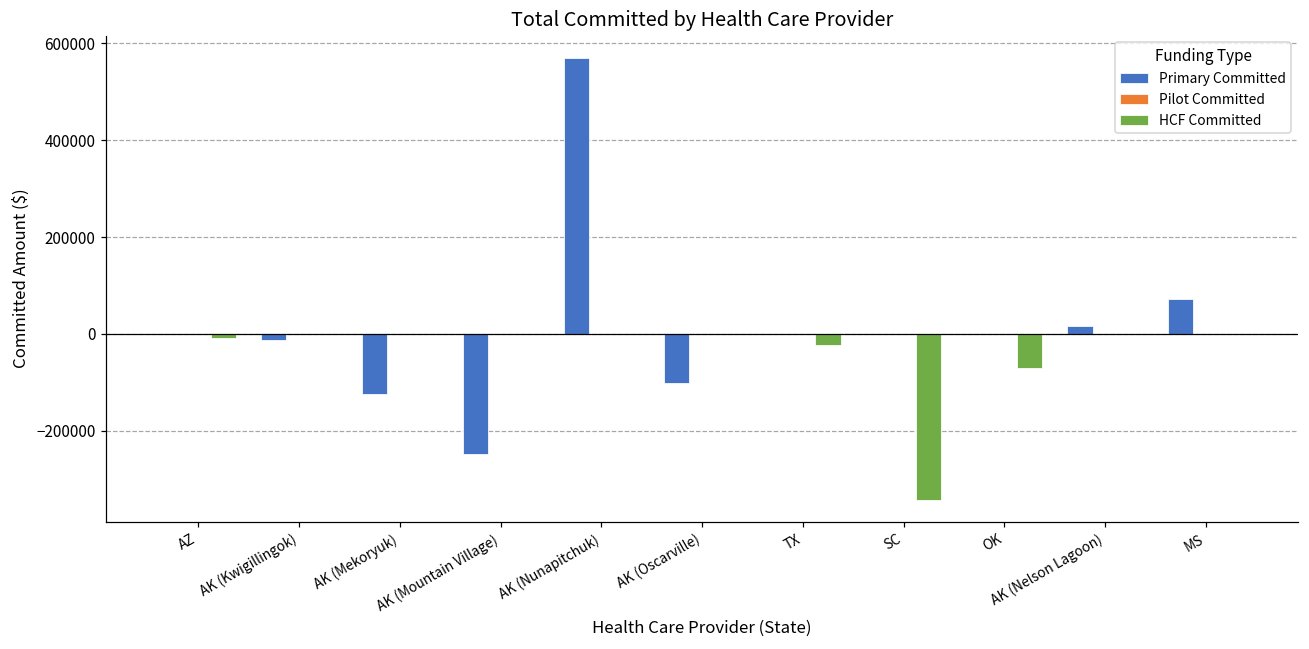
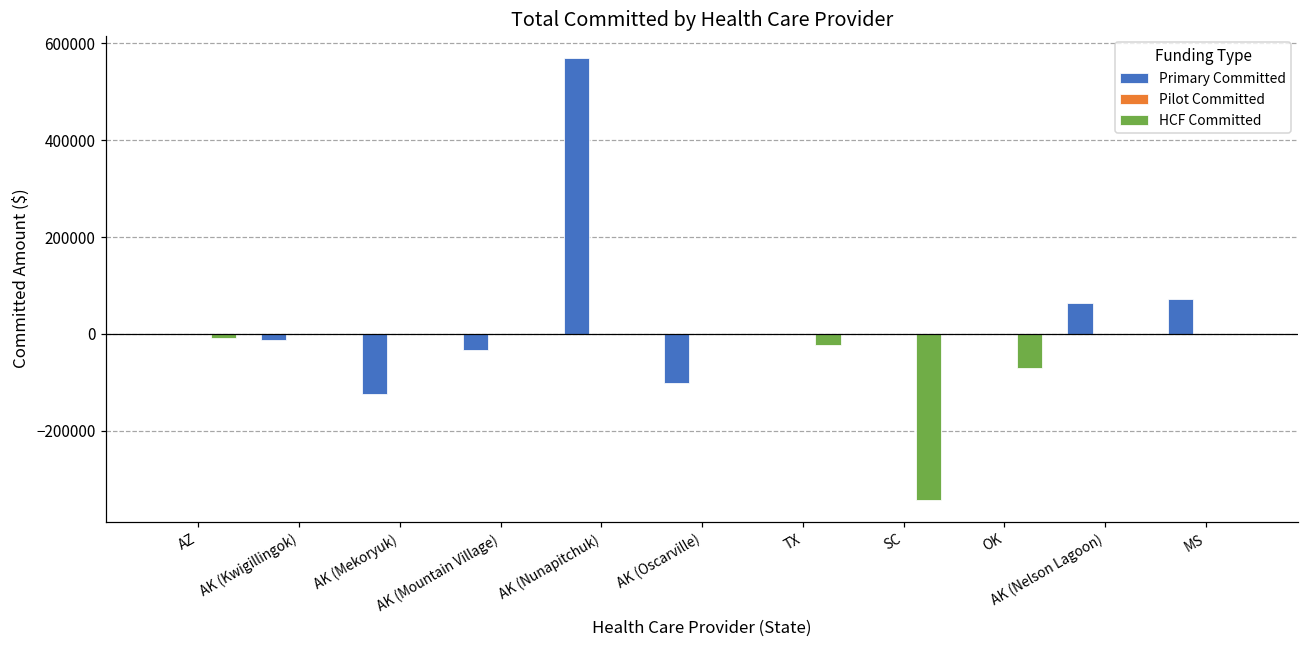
Primary Committed, AK (Mountain Village): -250000 -> -30000
Primary Committed, AK (Nelson Lagoon): 20000 -> 60000
